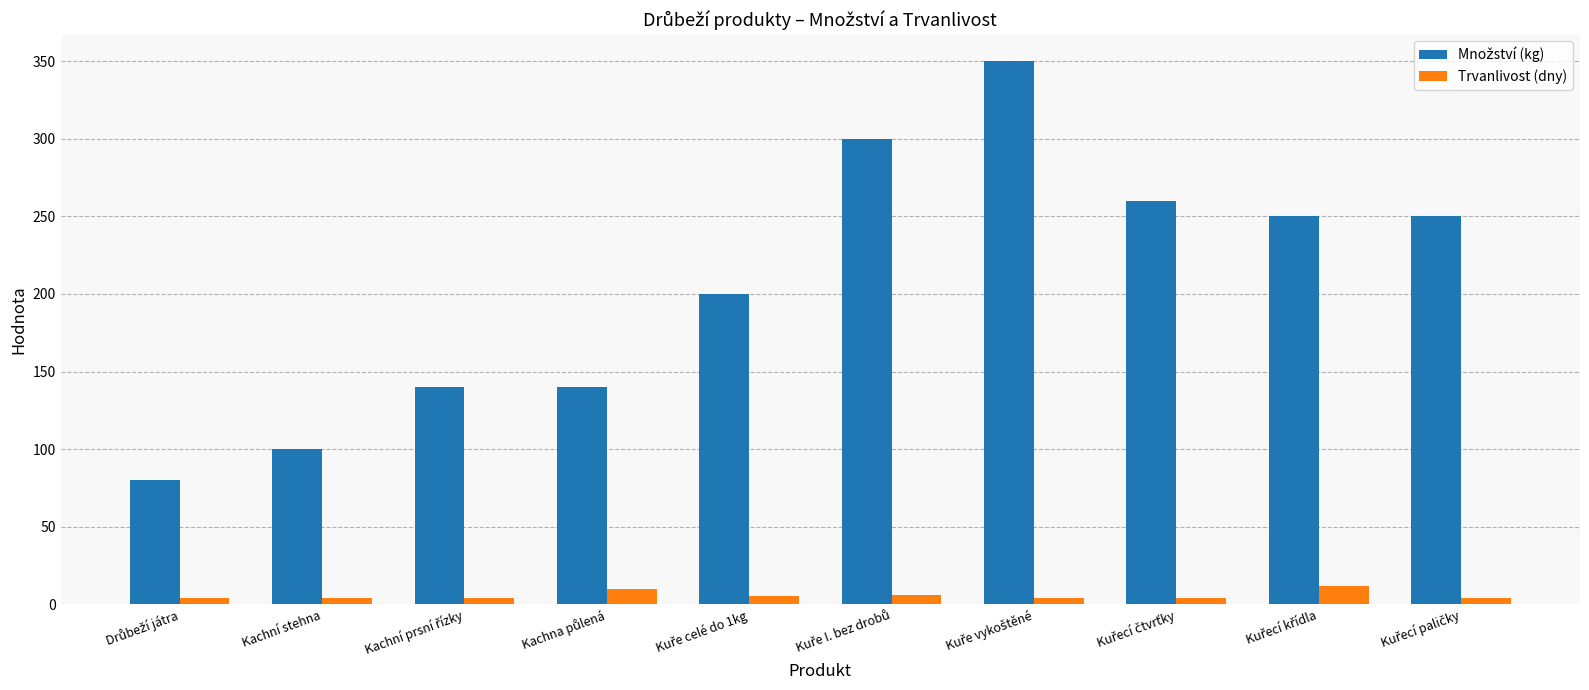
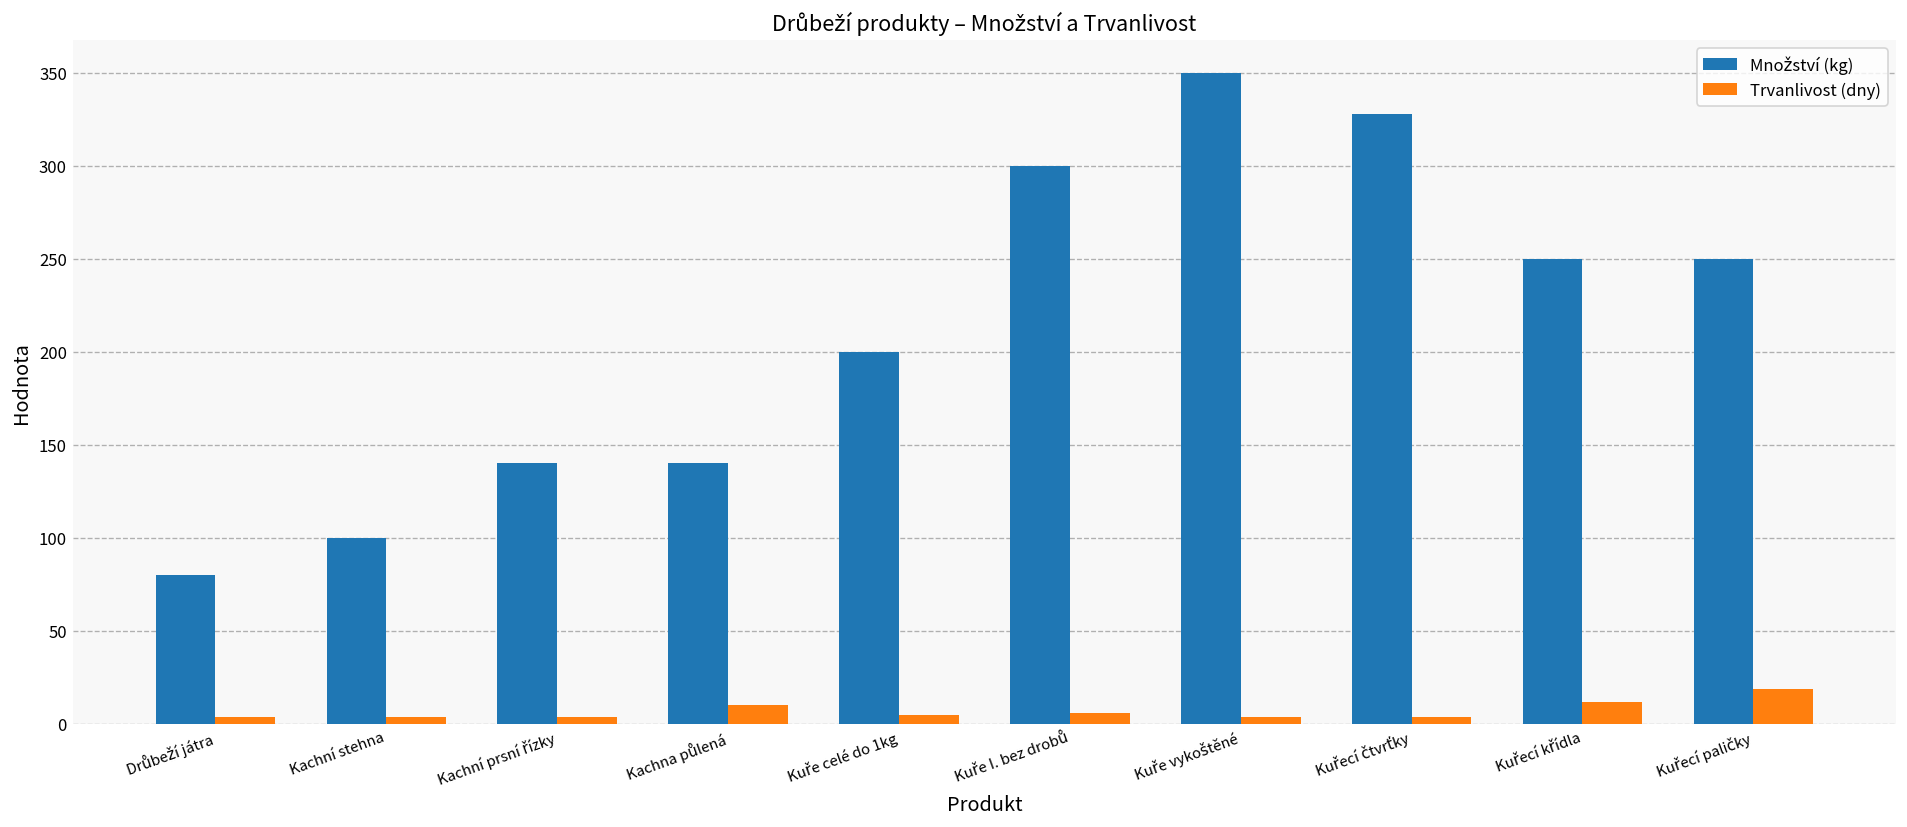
Množství (kg), Kuřecí čtvrťky: 260 -> 328
Trvanlivost (dny), Kuřecí paličky: 4 -> 19
